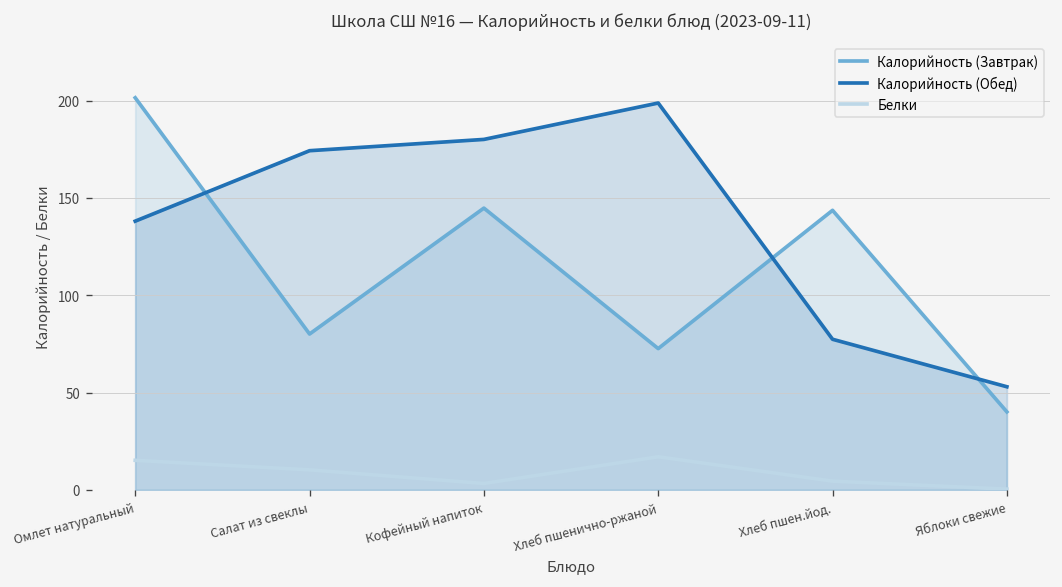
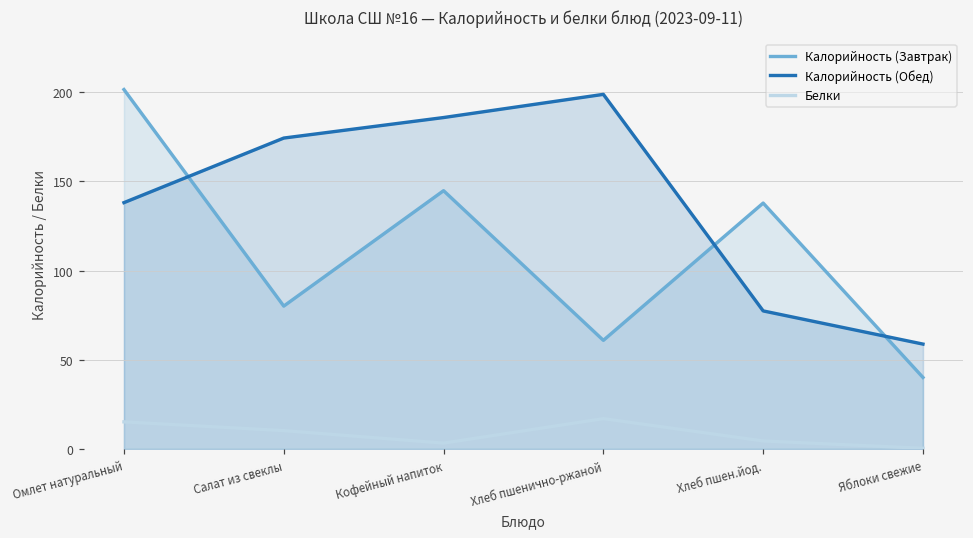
Калорийность (Обед), Кофейный напиток: 180 -> 186
Калорийность (Завтрак), Хлеб пшенично-ржаной: 73 -> 61
Калорийность (Завтрак), Хлеб пшен.йод.: 144 -> 138
Калорийность (Обед), Яблоки свежие: 53 -> 59
